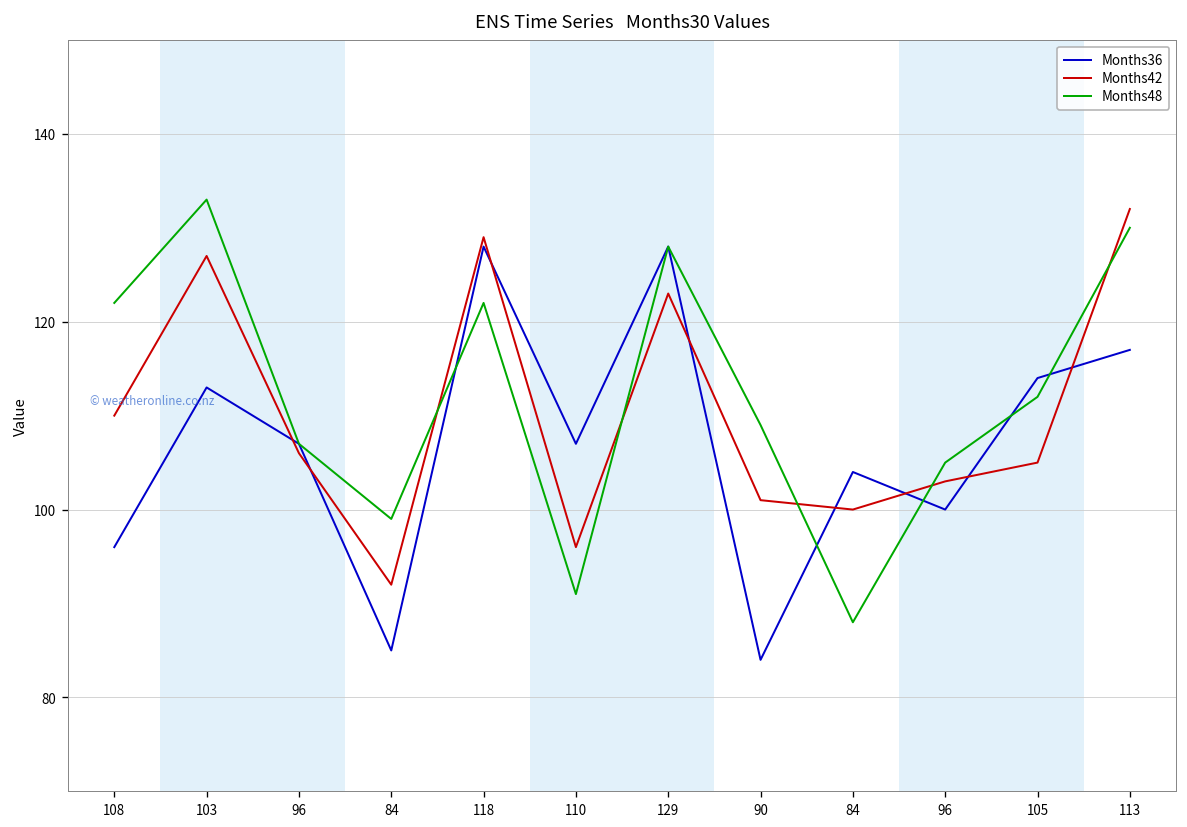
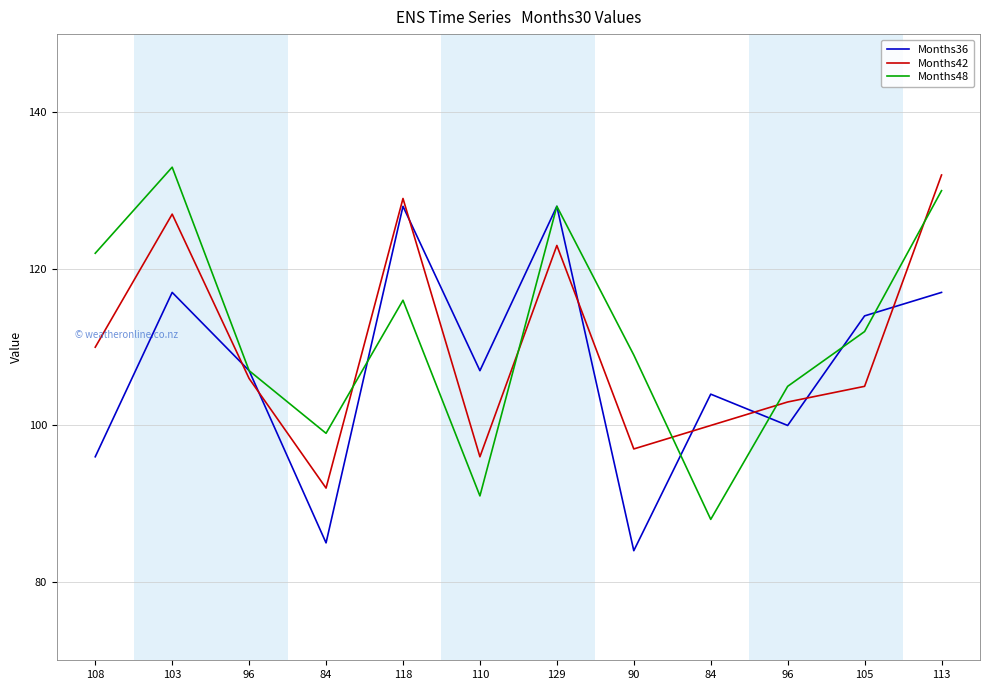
Months36, 103: 113 -> 117
Months48, 118: 122 -> 116
Months42, 90: 101 -> 97
